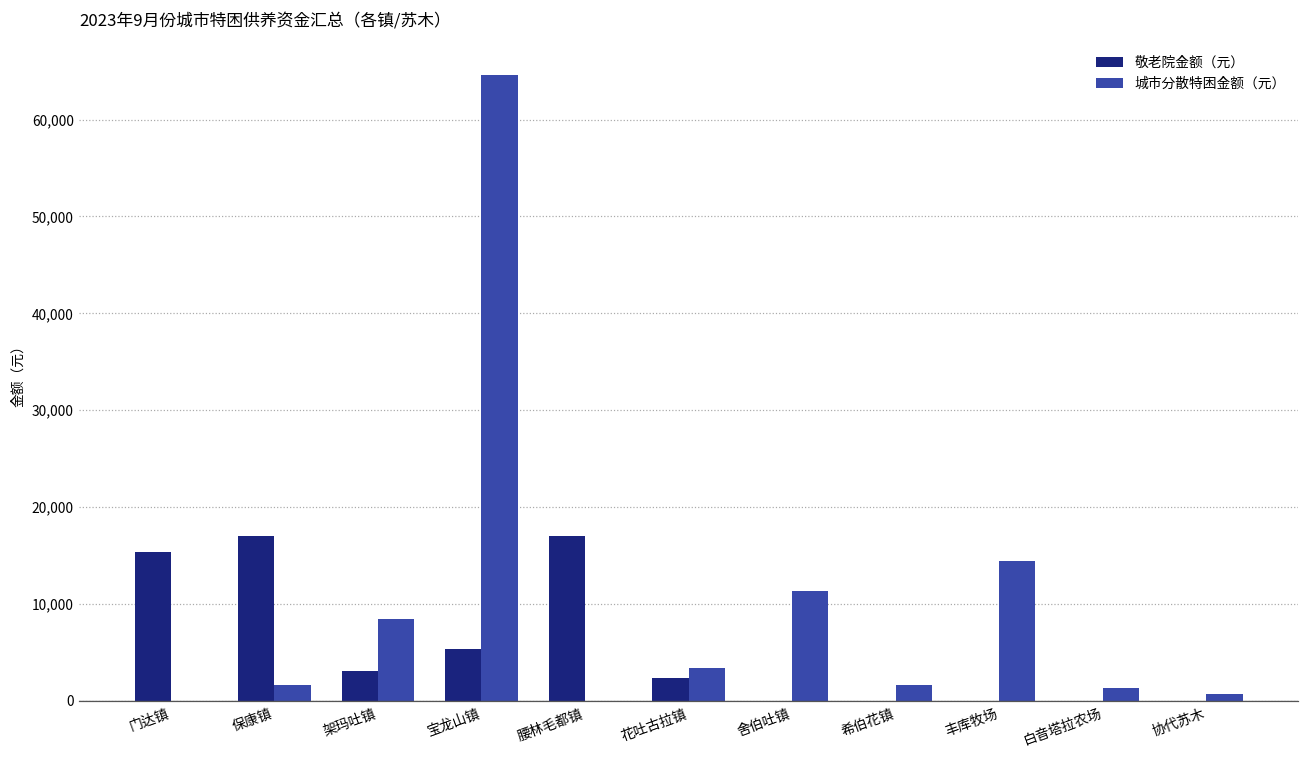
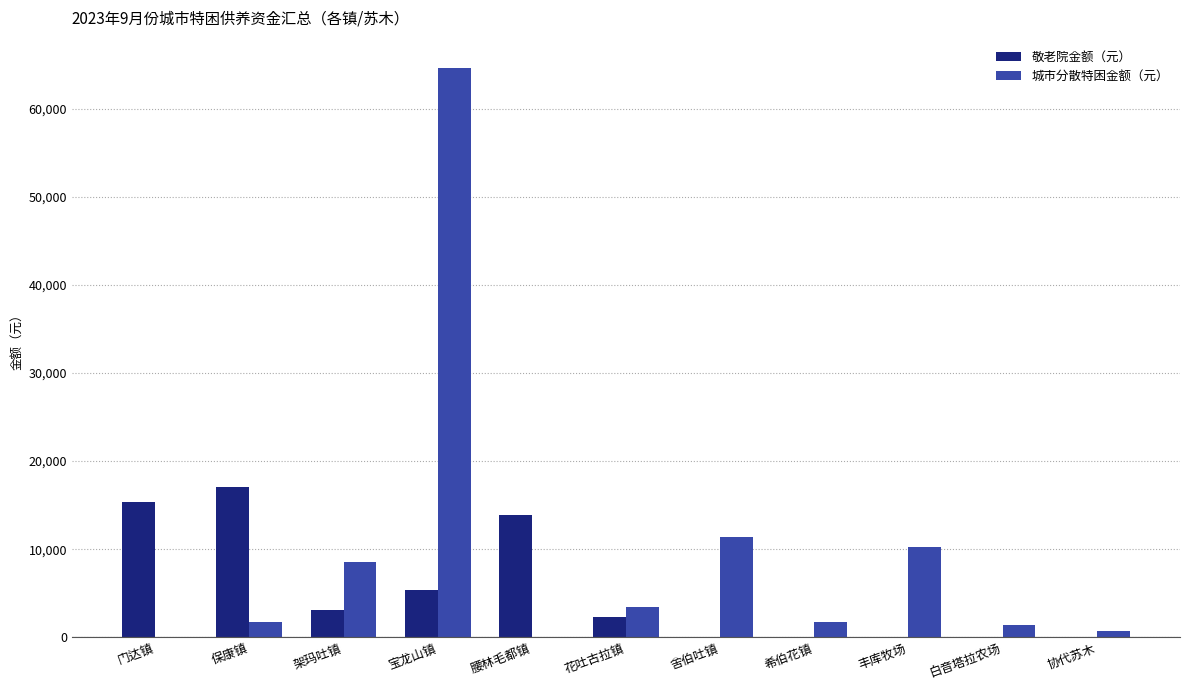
敬老院金额（元）, 腰林毛都镇: 17,000 -> 14,000
城市分散特困金额（元）, 丰库牧场: 14,000 -> 10,000
